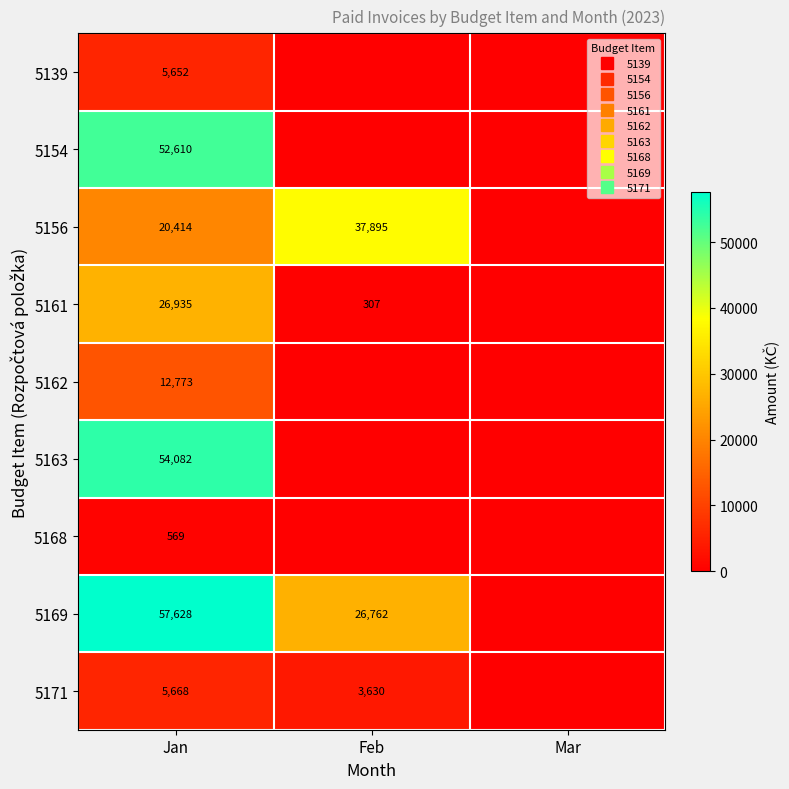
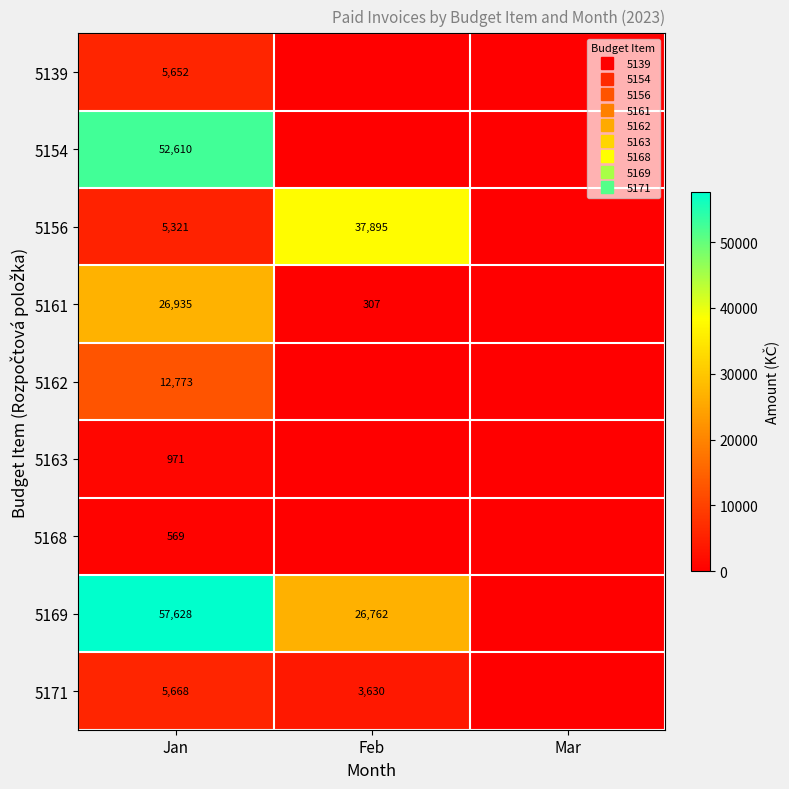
5156, Jan: 20,414 -> 5,321
5163, Jan: 54,082 -> 971
